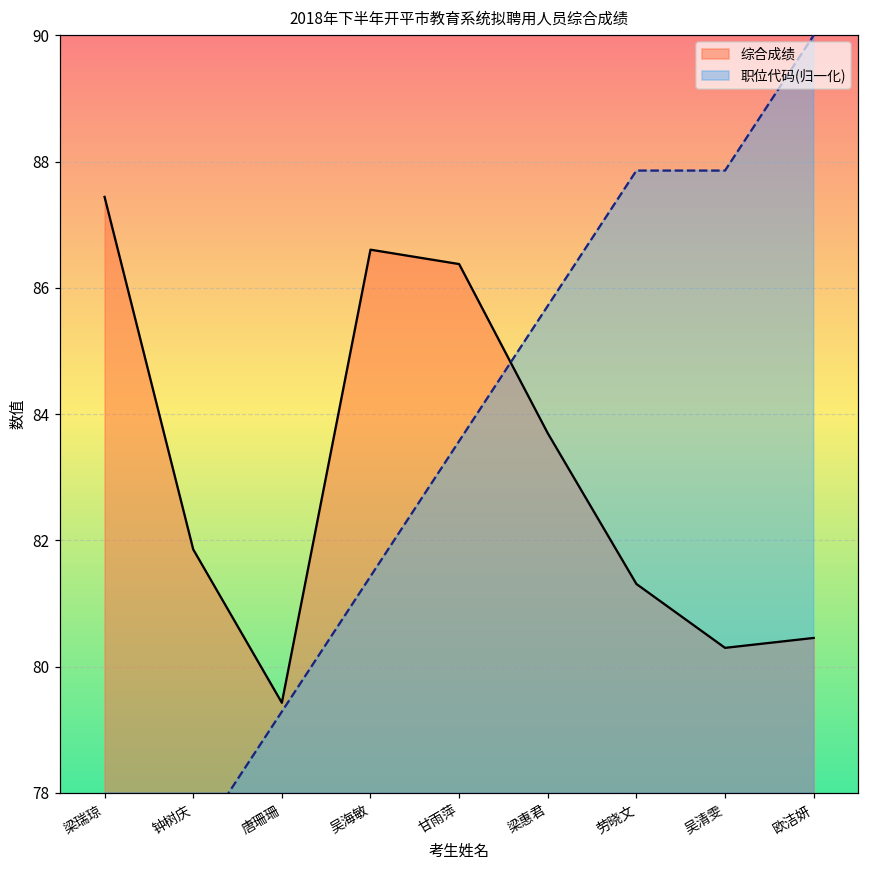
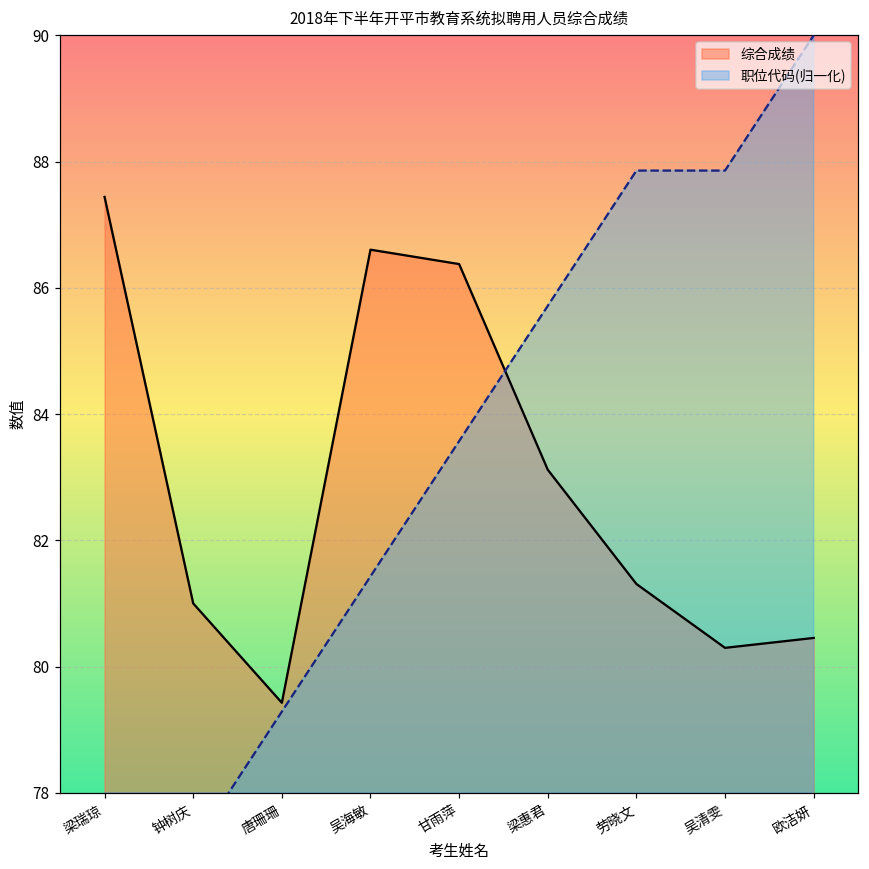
综合成绩, 钟树庆: 81.9 -> 81.0
综合成绩, 梁惠君: 83.7 -> 83.1
